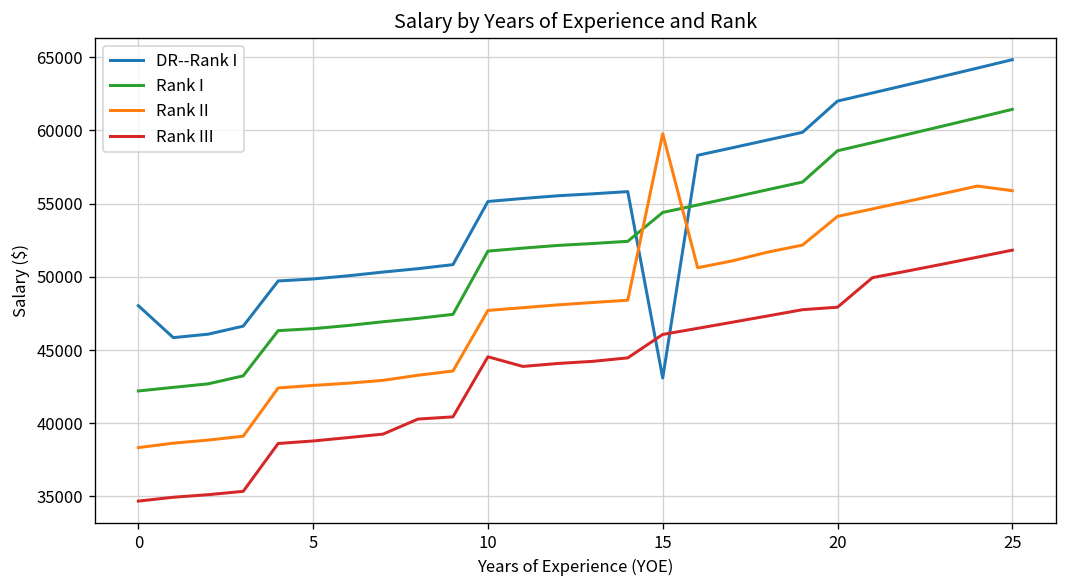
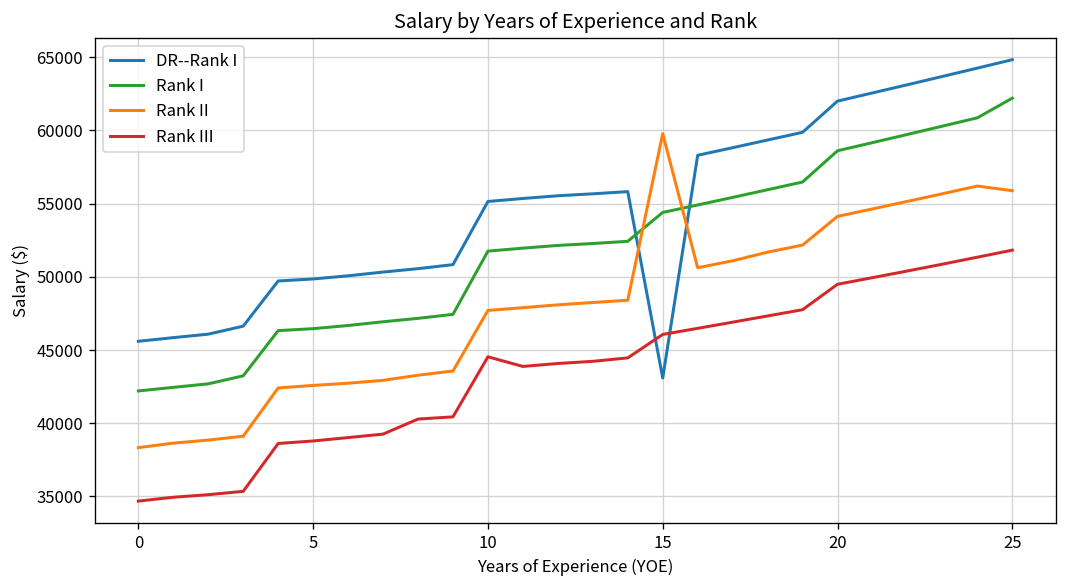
DR--Rank I, 0: 48000 -> 45600
Rank III, 20: 47900 -> 49500
Rank I, 25: 61400 -> 62200
